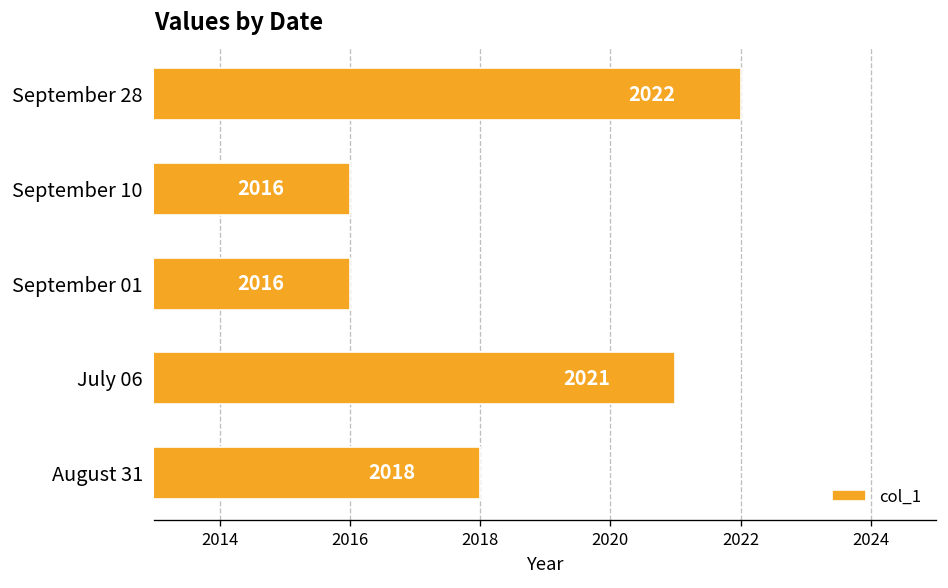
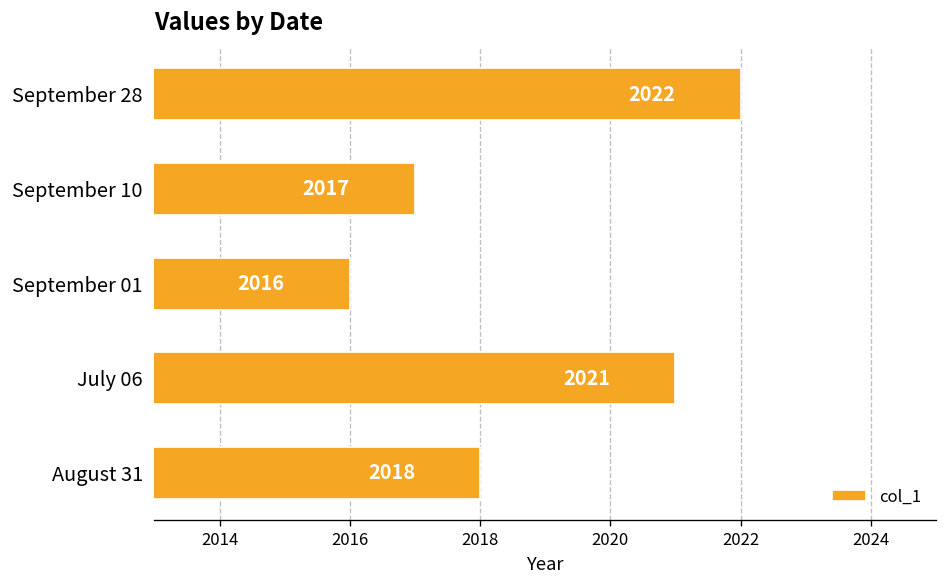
September 10: 2016 -> 2017
